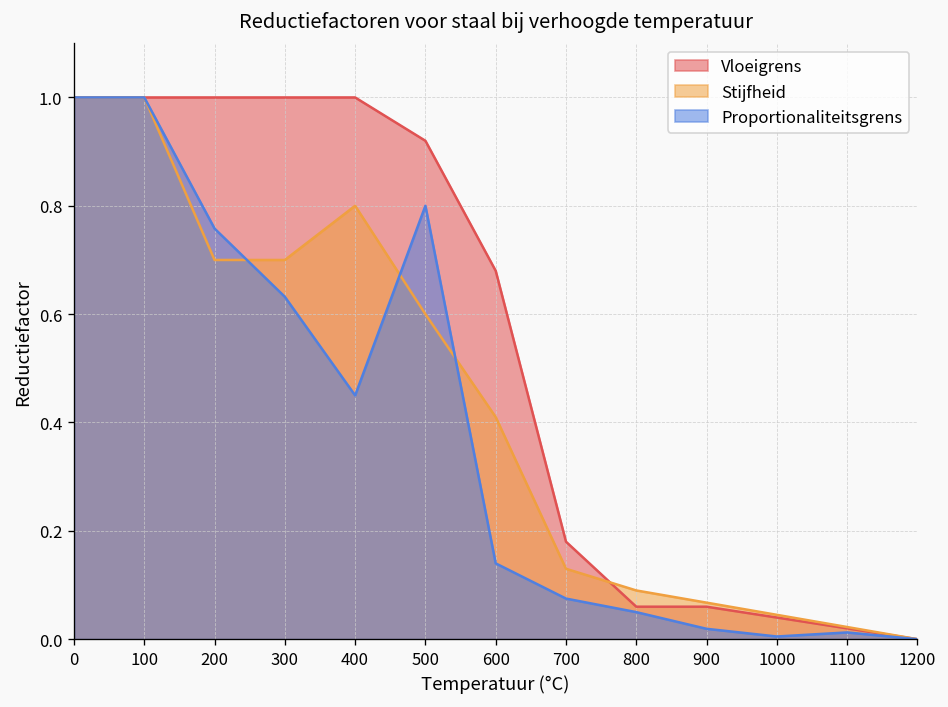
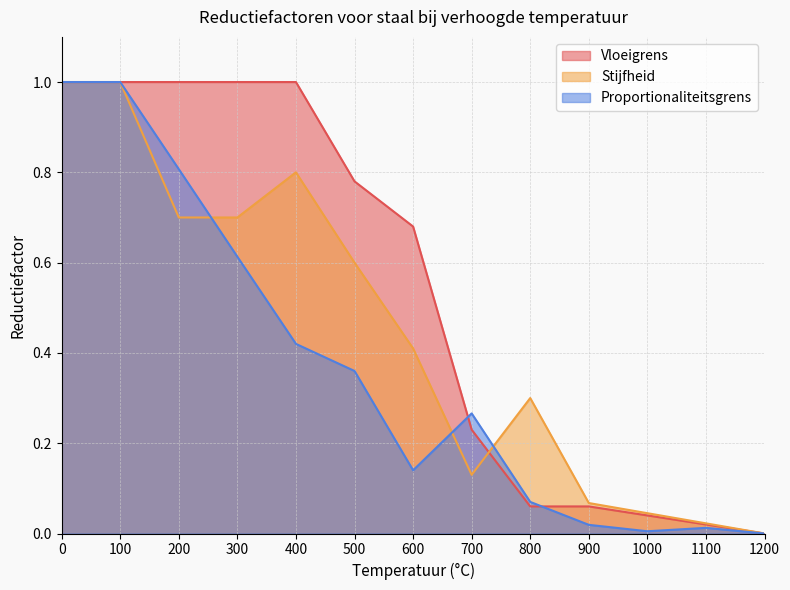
Proportionaliteitsgrens, 200: 0.76 -> 0.81
Proportionaliteitsgrens, 300: 0.63 -> 0.61
Proportionaliteitsgrens, 400: 0.45 -> 0.42
Vloeigrens, 500: 0.92 -> 0.78
Proportionaliteitsgrens, 500: 0.80 -> 0.36
Vloeigrens, 700: 0.18 -> 0.23
Proportionaliteitsgrens, 700: 0.08 -> 0.27
Stijfheid, 800: 0.09 -> 0.30
Proportionaliteitsgrens, 800: 0.05 -> 0.07
